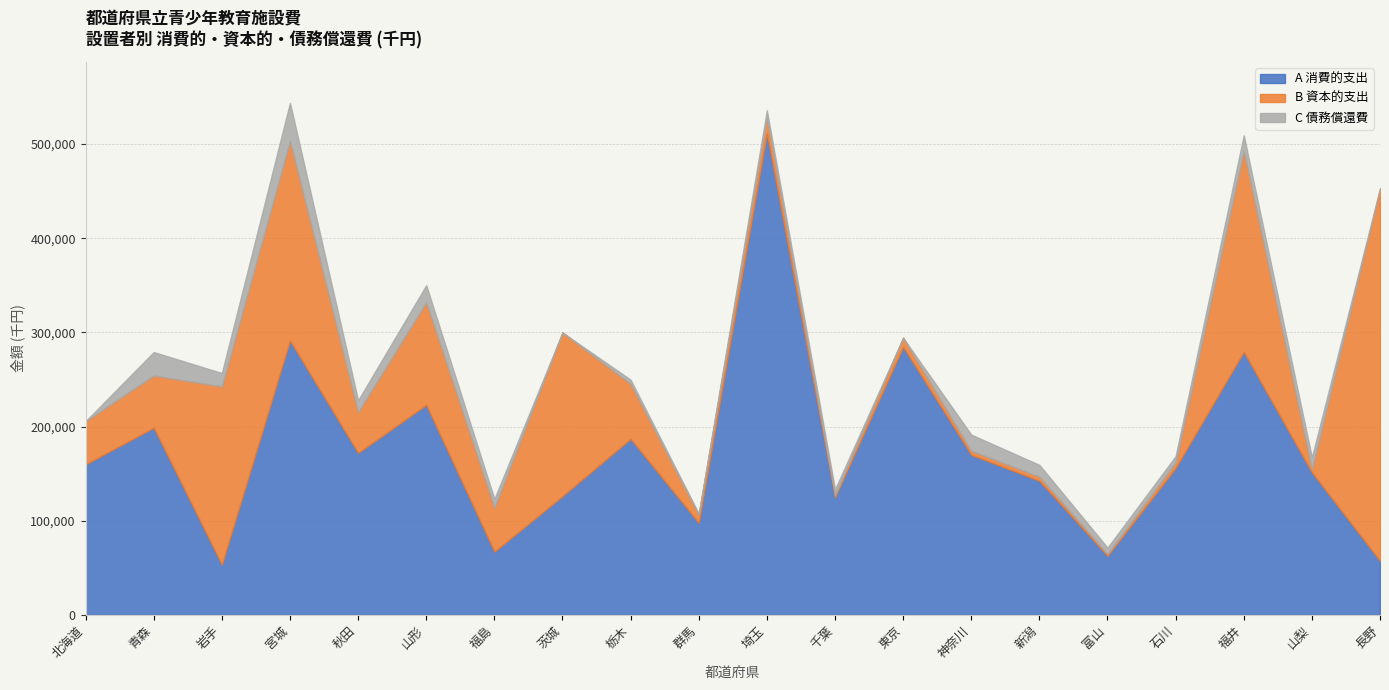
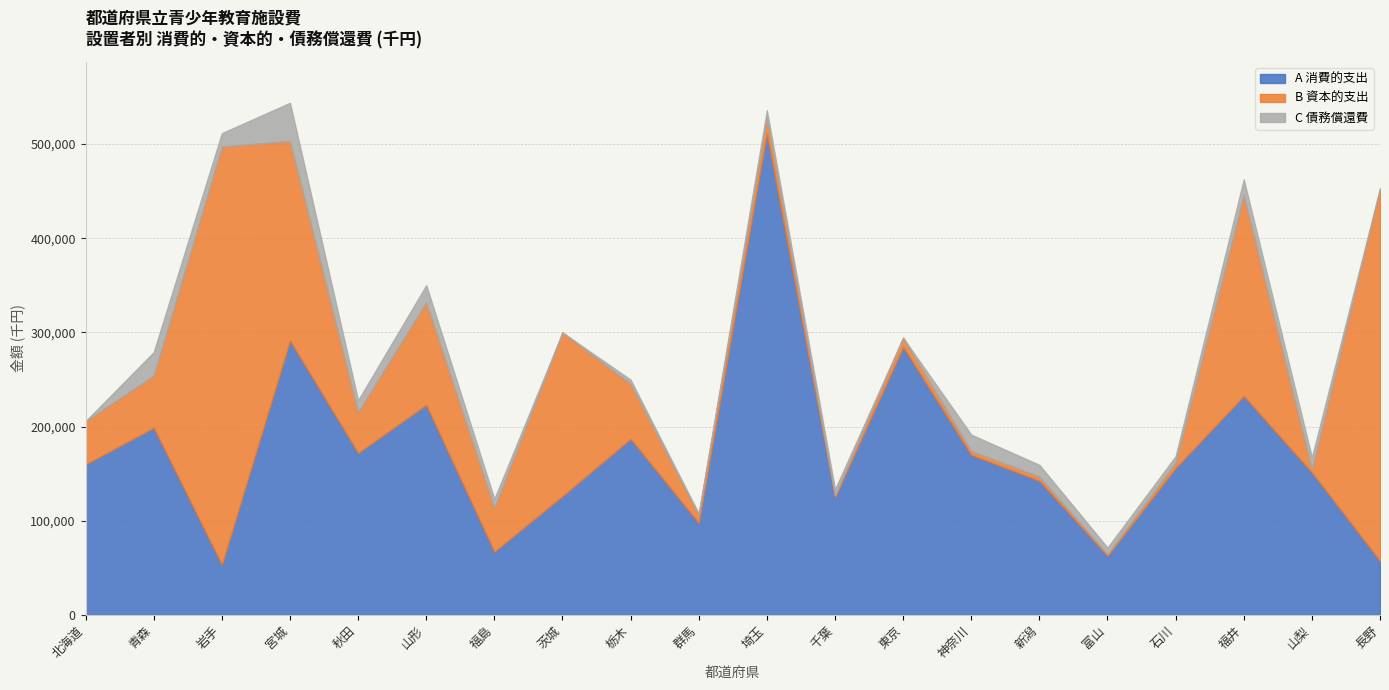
B 資本的支出, 岩手: 190,000 -> 440,000
A 消費的支出, 福井: 280,000 -> 230,000
